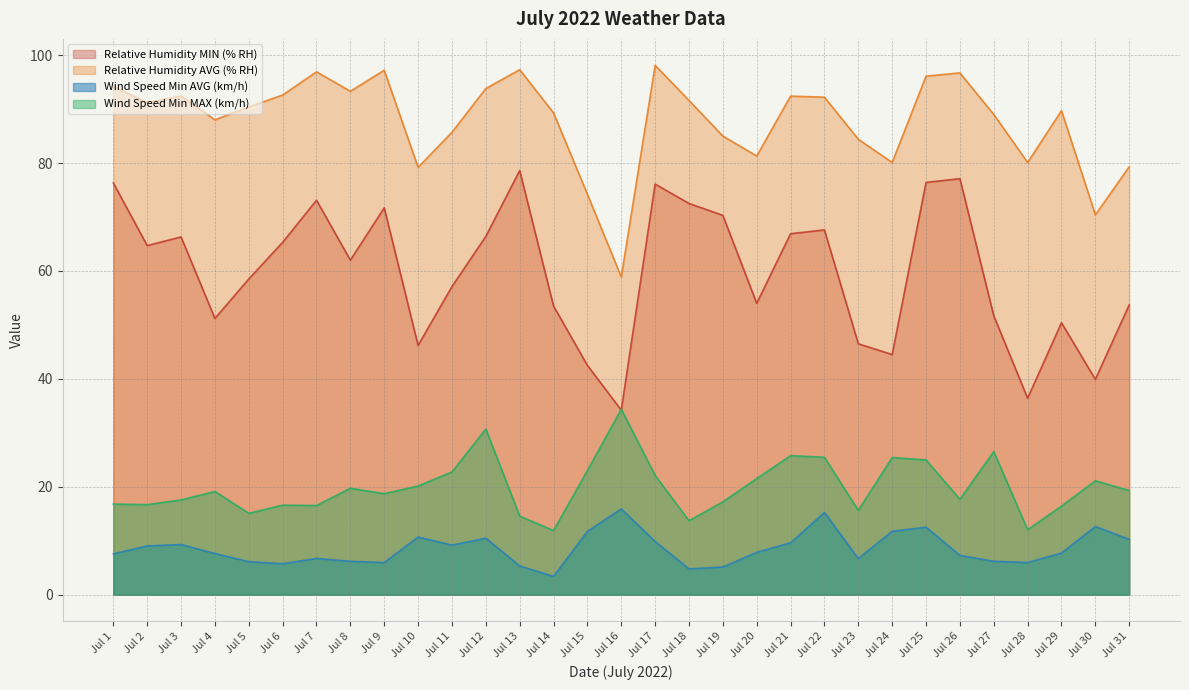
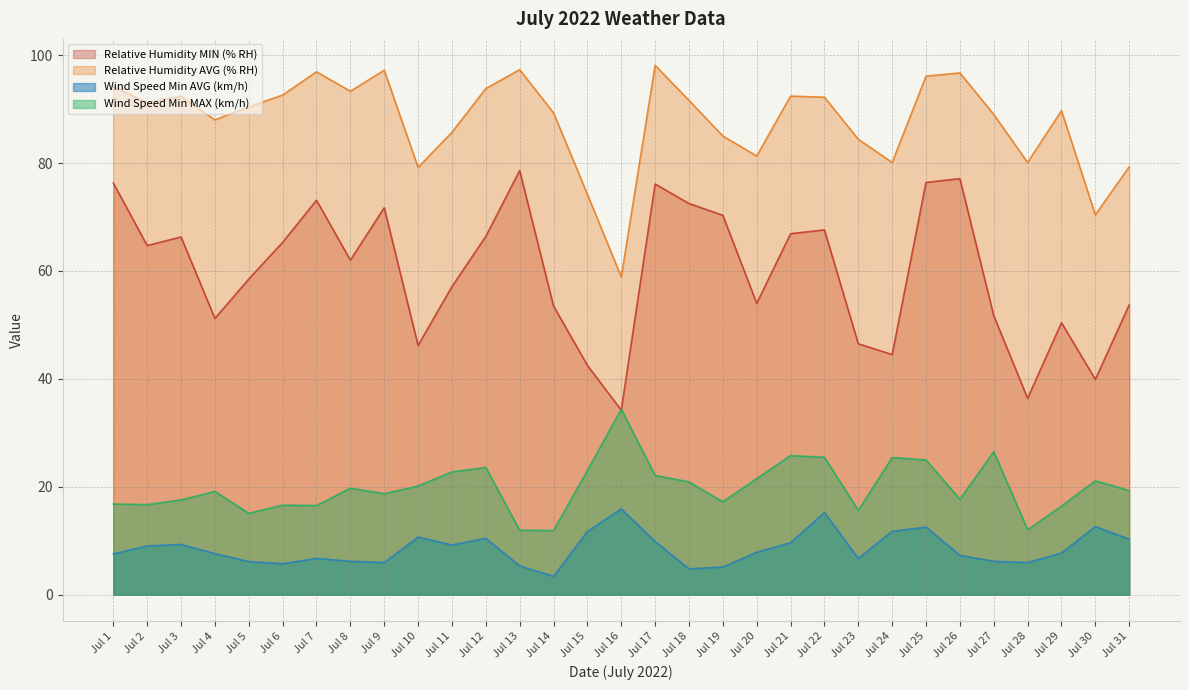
Wind Speed Min MAX (km/h), Jul 12: 31 -> 24
Wind Speed Min MAX (km/h), Jul 13: 15 -> 12
Wind Speed Min MAX (km/h), Jul 18: 14 -> 21
